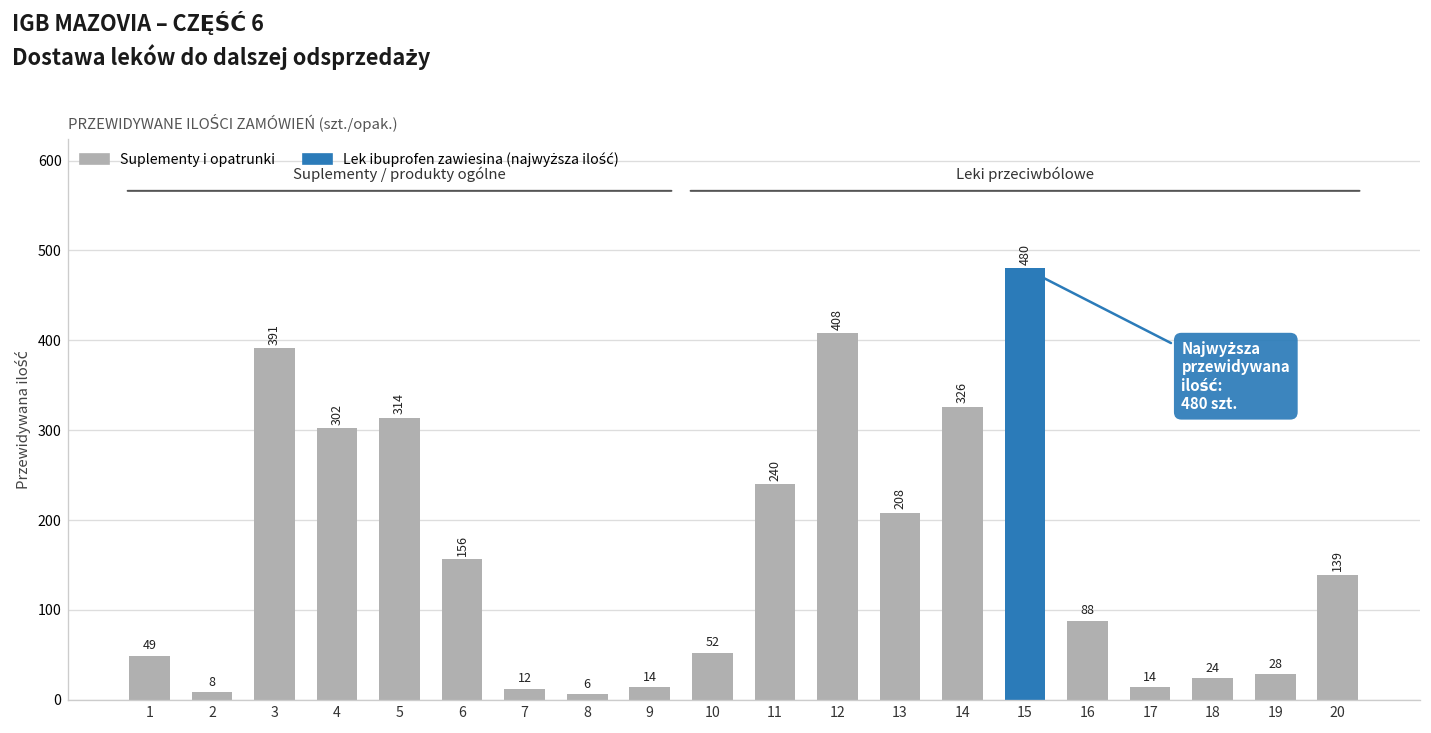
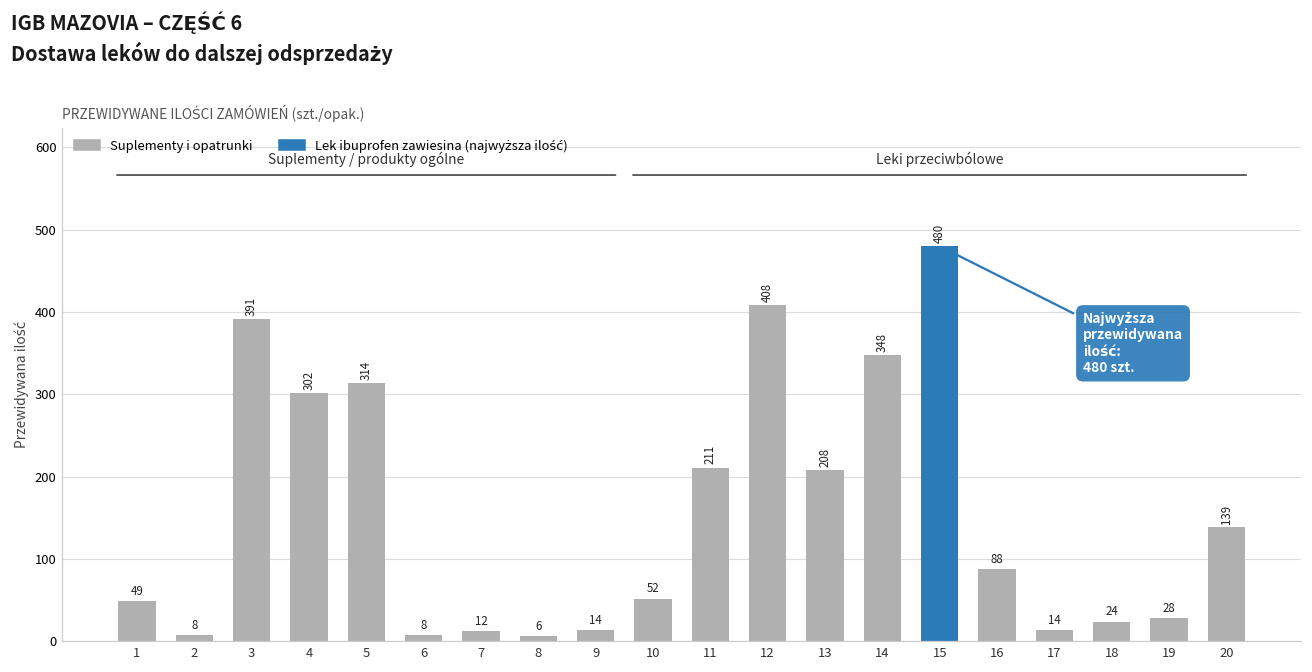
6: 156 -> 8
11: 240 -> 211
14: 326 -> 348
